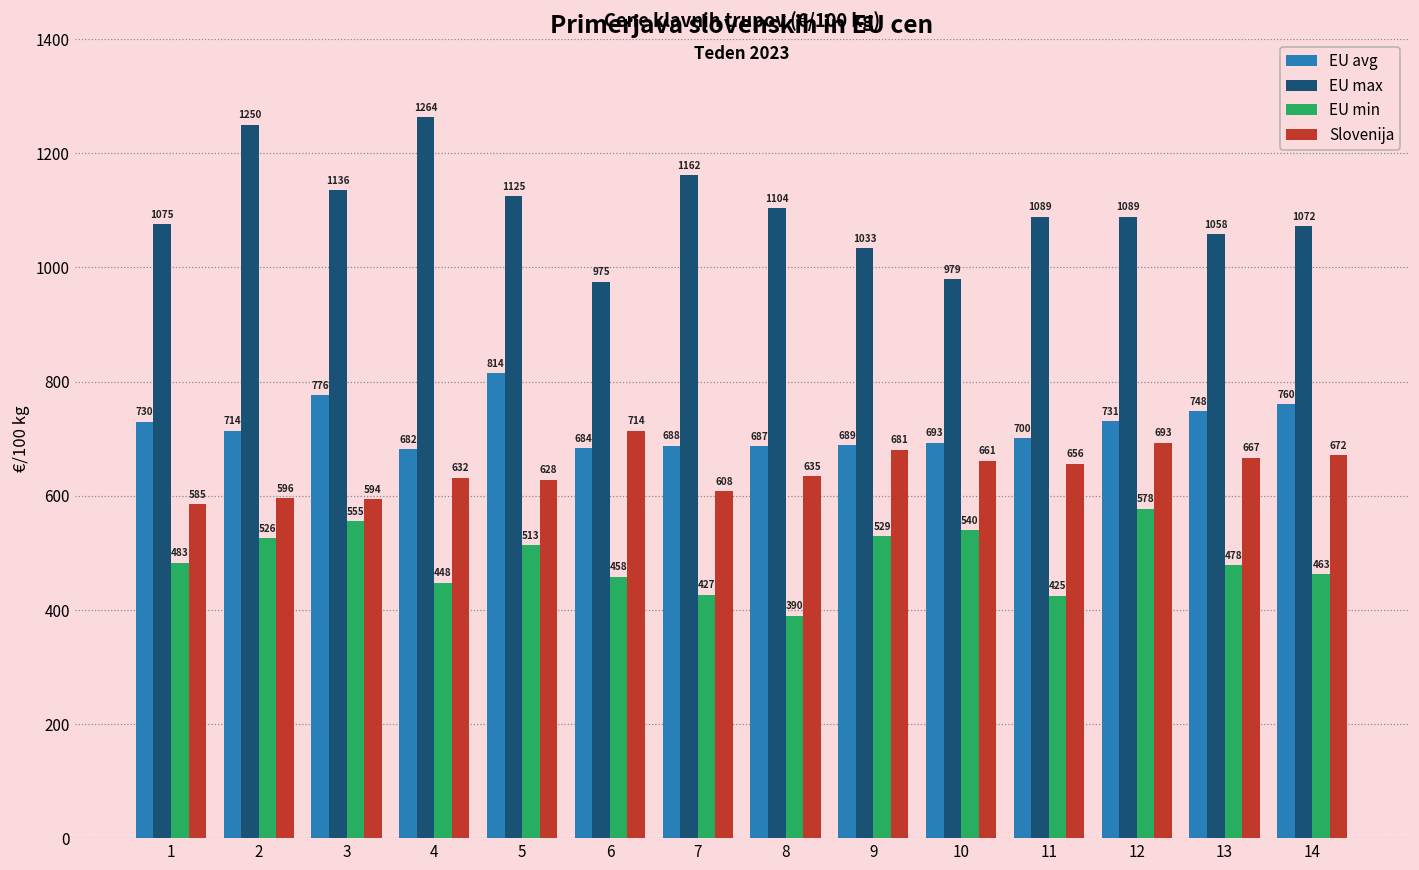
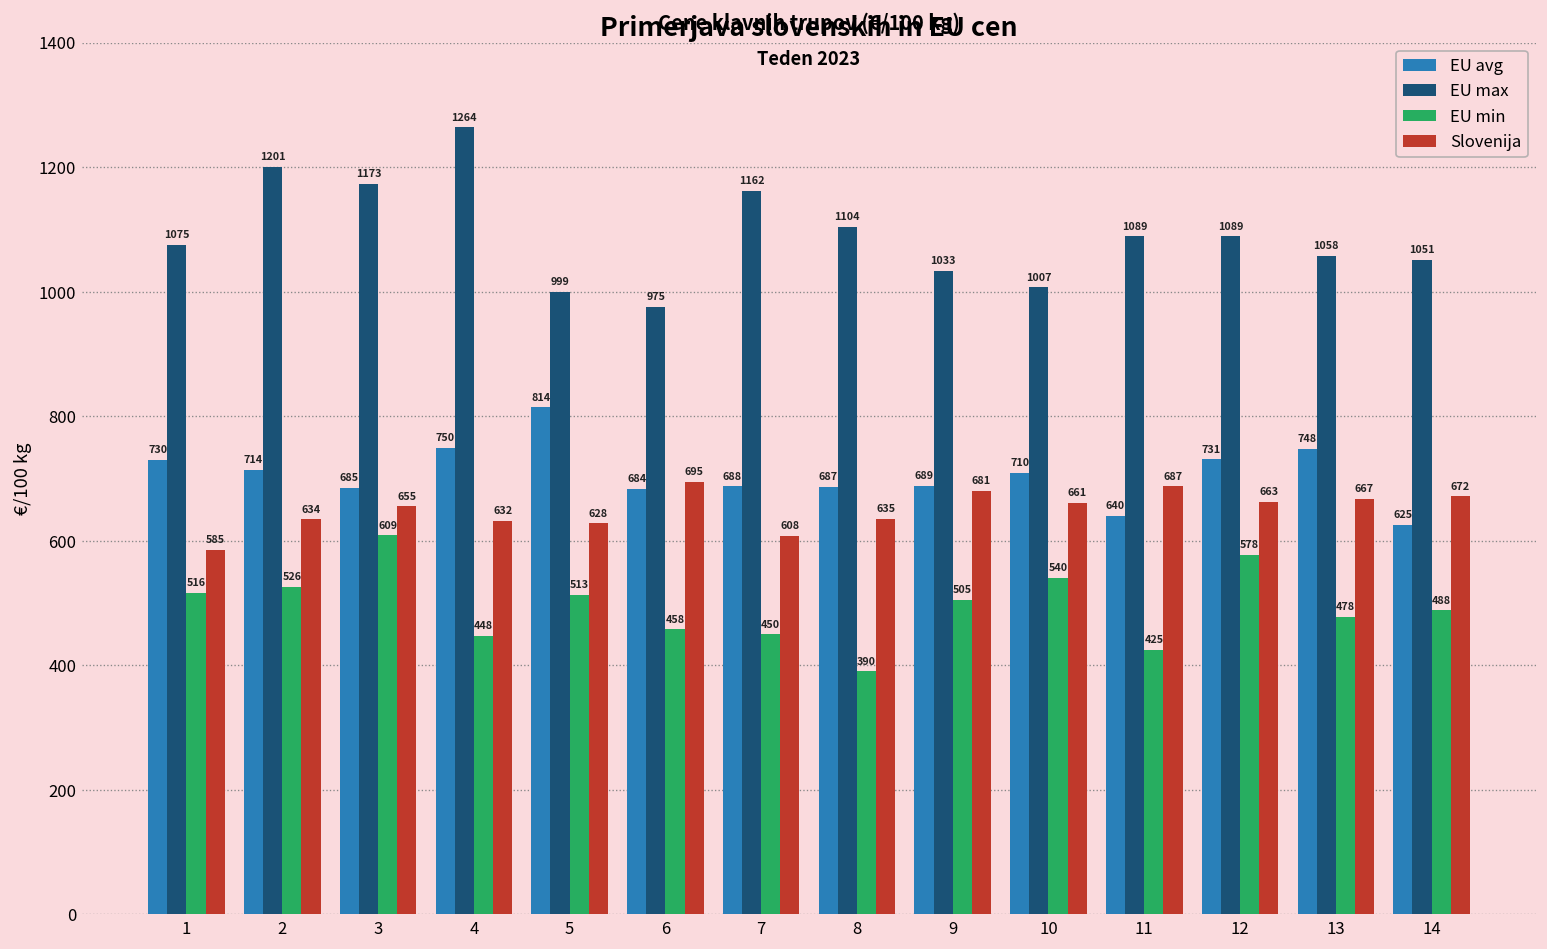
EU min, 1: 483 -> 516
EU max, 2: 1250 -> 1201
Slovenija, 2: 596 -> 634
EU avg, 3: 776 -> 685
EU max, 3: 1136 -> 1173
EU min, 3: 555 -> 609
Slovenija, 3: 594 -> 655
EU avg, 4: 682 -> 750
EU max, 5: 1125 -> 999
Slovenija, 6: 714 -> 695
EU min, 7: 427 -> 450
EU min, 9: 529 -> 505
EU avg, 10: 693 -> 710
EU max, 10: 979 -> 1007
EU avg, 11: 700 -> 640
Slovenija, 11: 656 -> 687
Slovenija, 12: 693 -> 663
EU avg, 14: 760 -> 625
EU max, 14: 1072 -> 1051
EU min, 14: 463 -> 488
